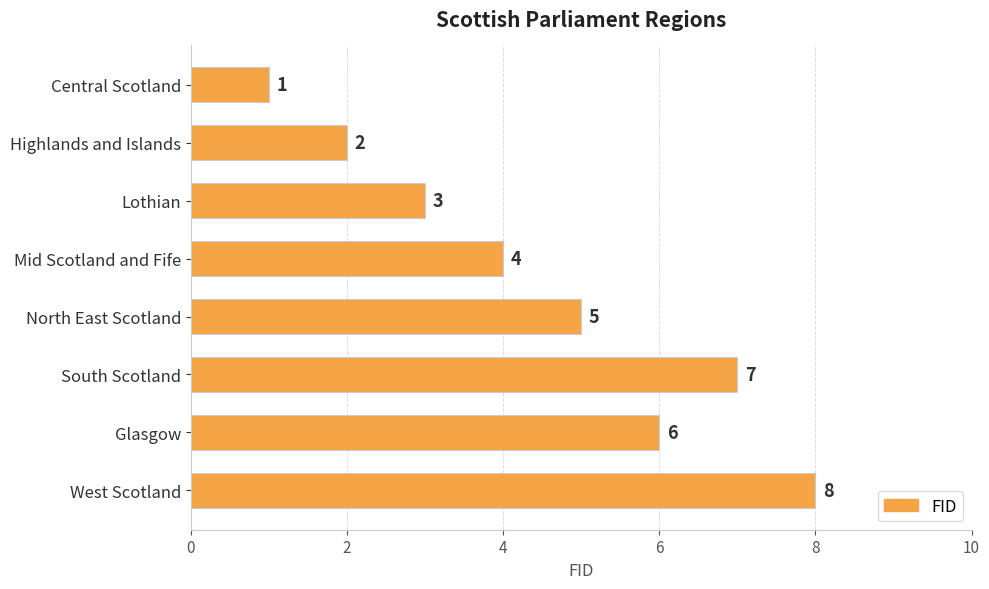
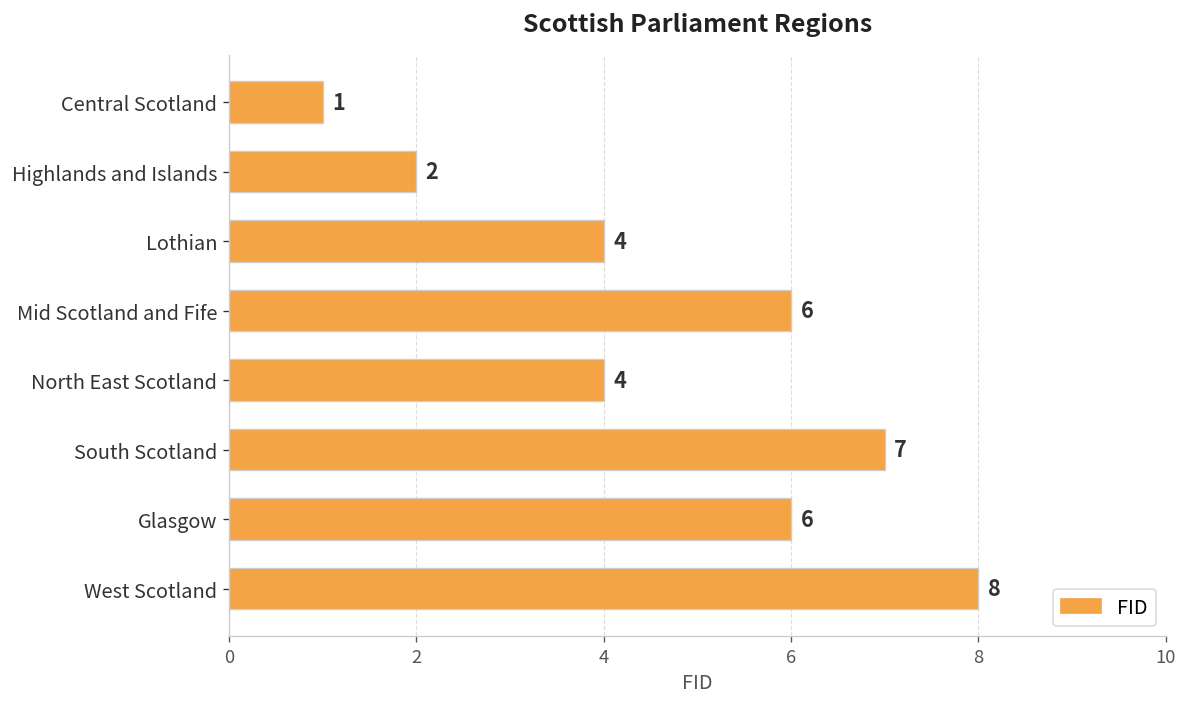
Lothian: 3 -> 4
Mid Scotland and Fife: 4 -> 6
North East Scotland: 5 -> 4
